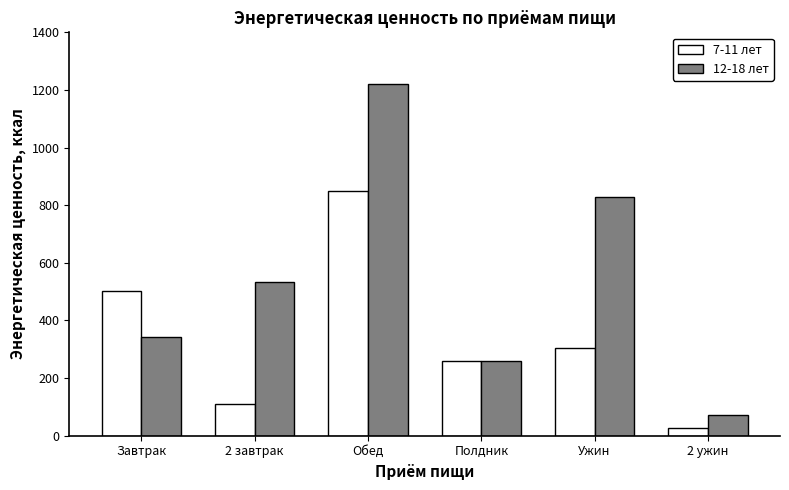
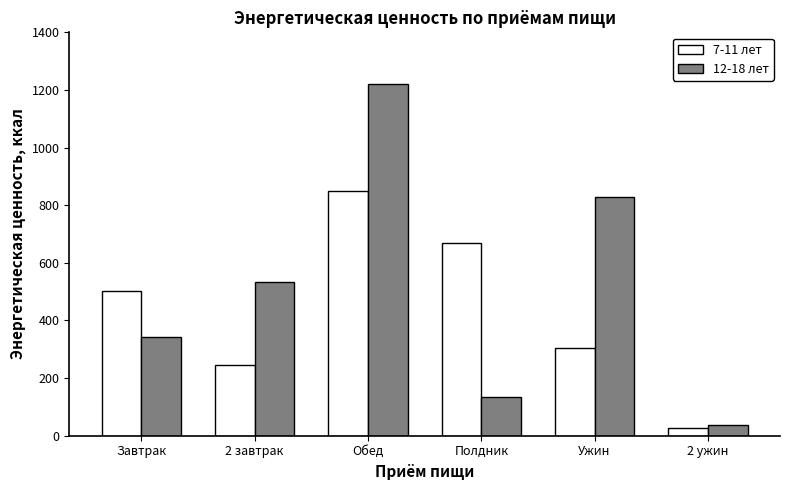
7-11 лет, 2 завтрак: 110 -> 240
7-11 лет, Полдник: 260 -> 670
12-18 лет, Полдник: 260 -> 130
12-18 лет, 2 ужин: 70 -> 40
